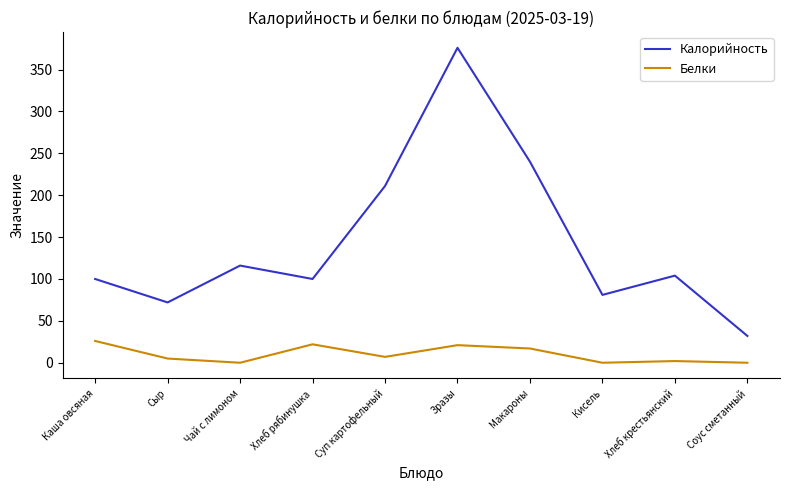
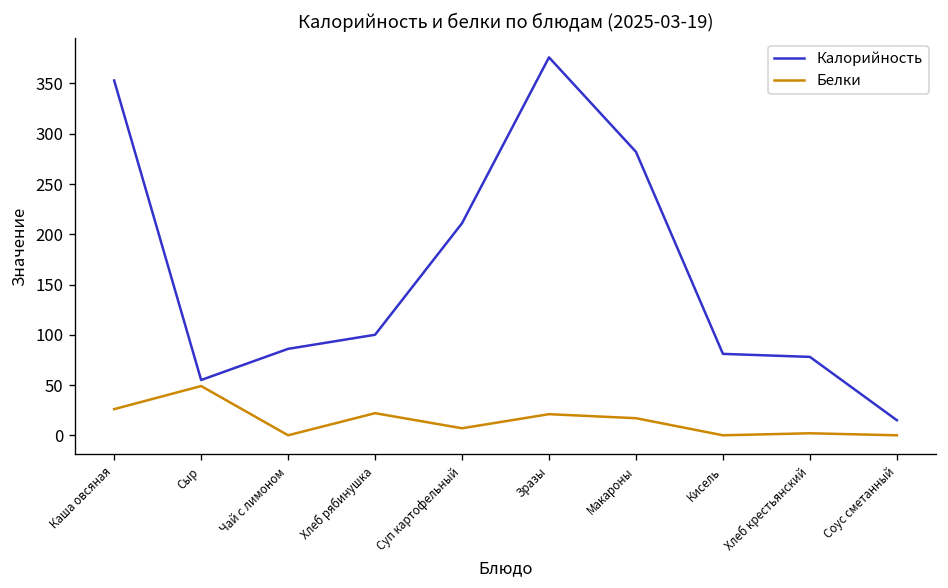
Калорийность, Каша овсяная: 100 -> 350
Калорийность, Сыр: 70 -> 60
Белки, Сыр: 10 -> 50
Калорийность, Чай с лимоном: 120 -> 90
Калорийность, Макароны: 240 -> 280
Калорийность, Хлеб крестьянский: 100 -> 80
Калорийность, Соус сметанный: 30 -> 20
